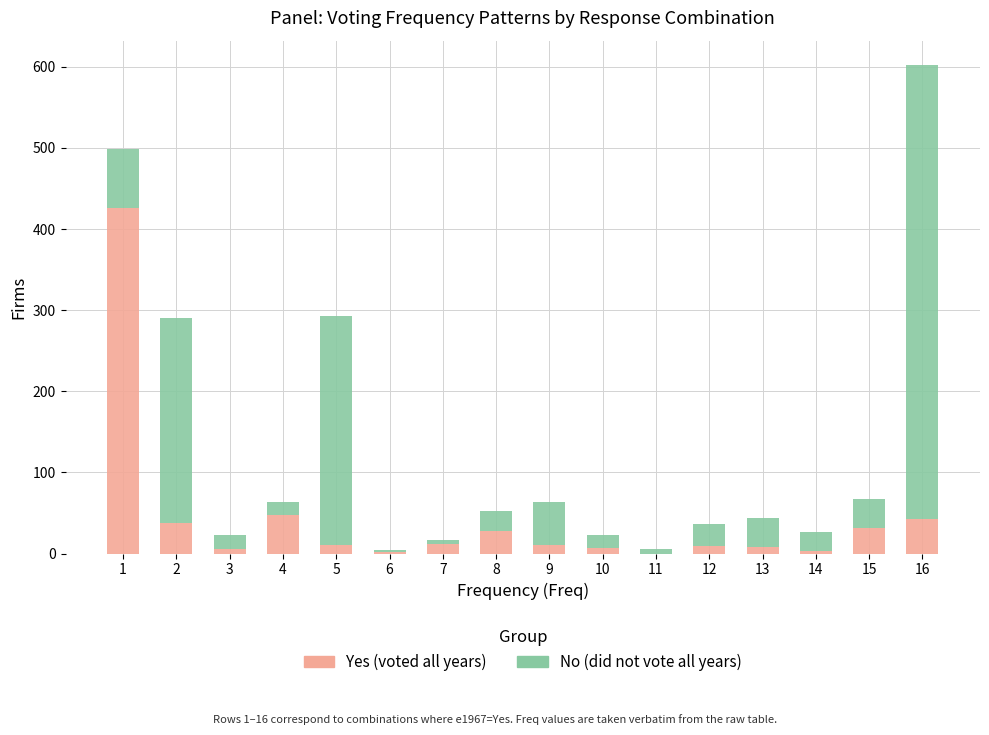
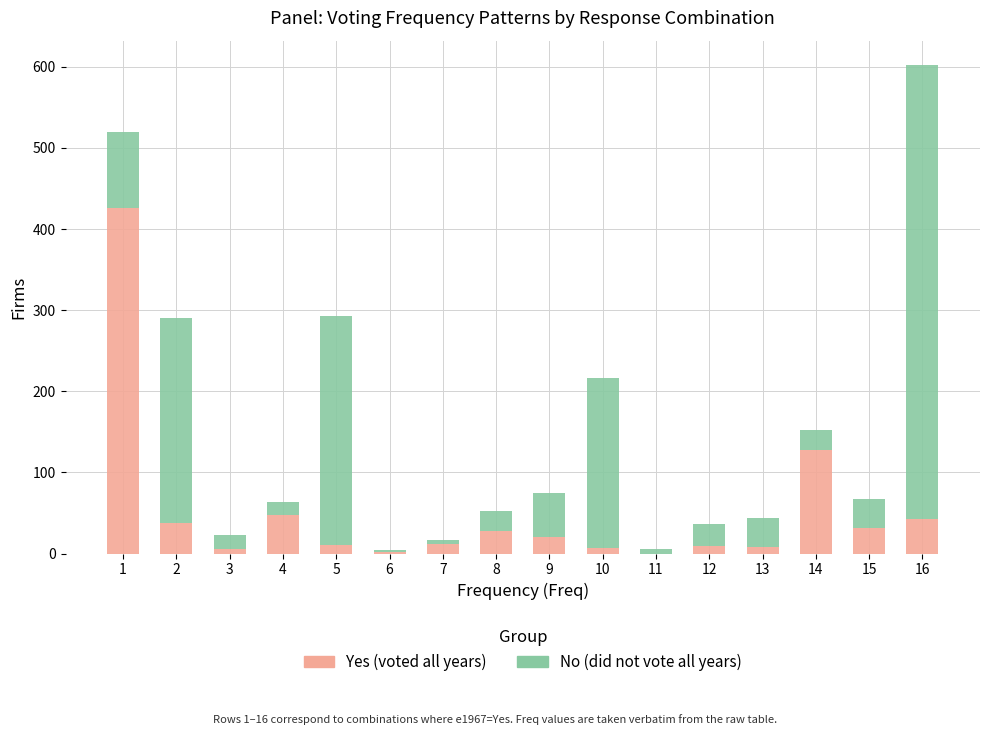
No (did not vote all years), 1: 70 -> 90
Yes (voted all years), 9: 10 -> 20
No (did not vote all years), 10: 20 -> 210
Yes (voted all years), 14: 0 -> 130
